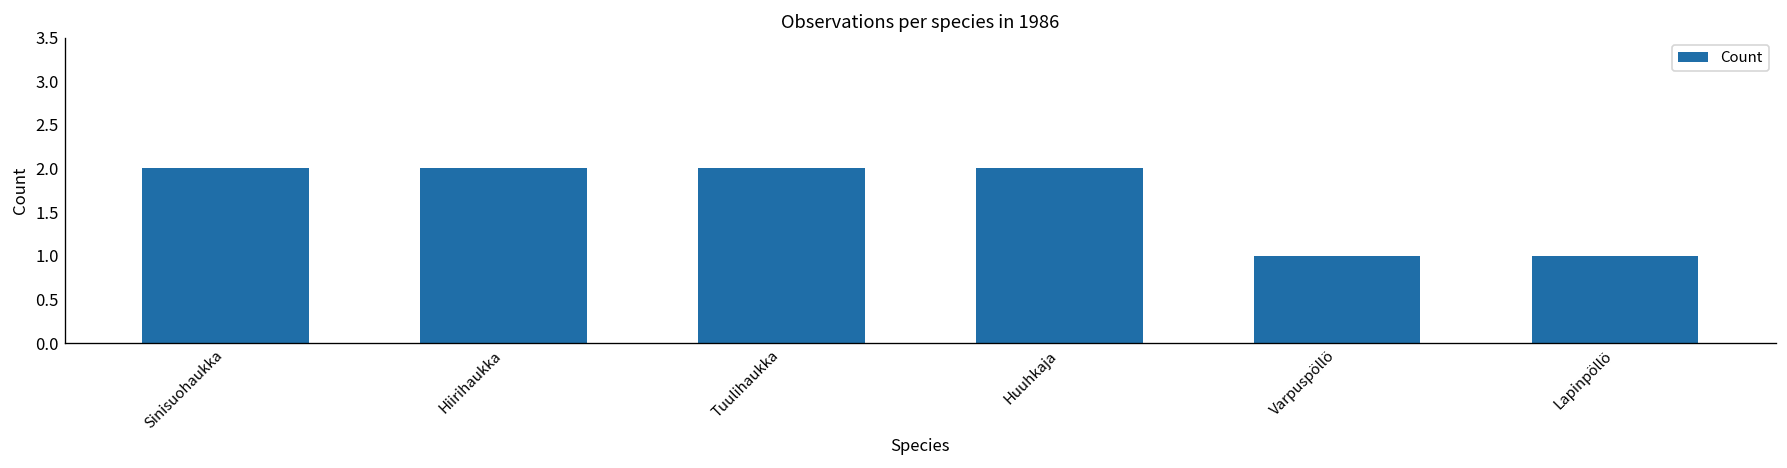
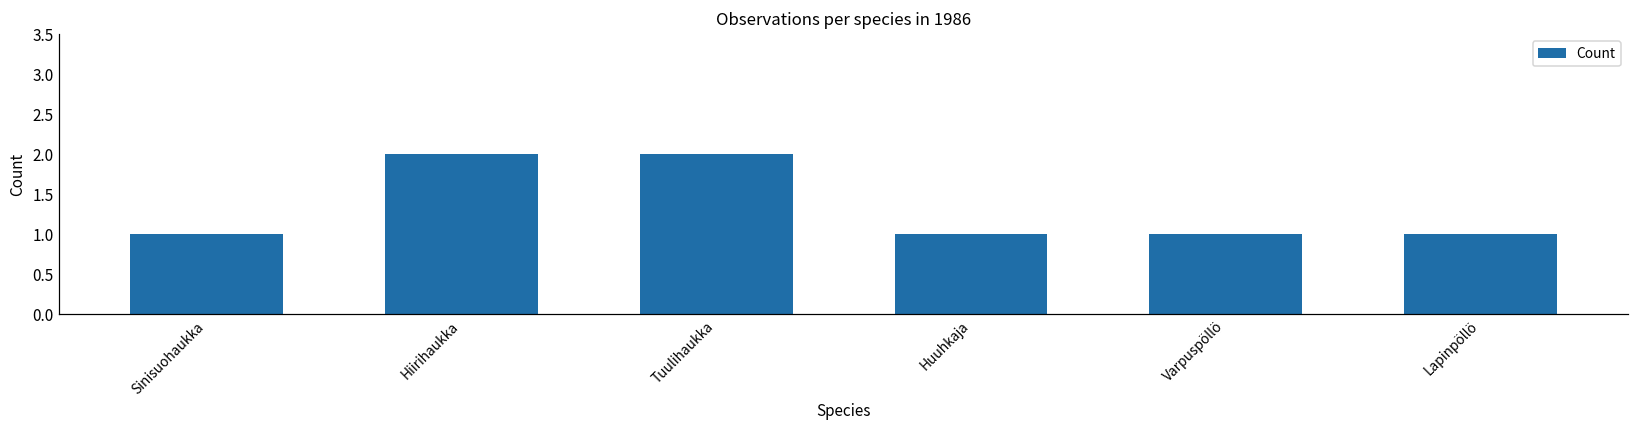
Sinisuohaukka: 2 -> 1
Huuhkaja: 2 -> 1
